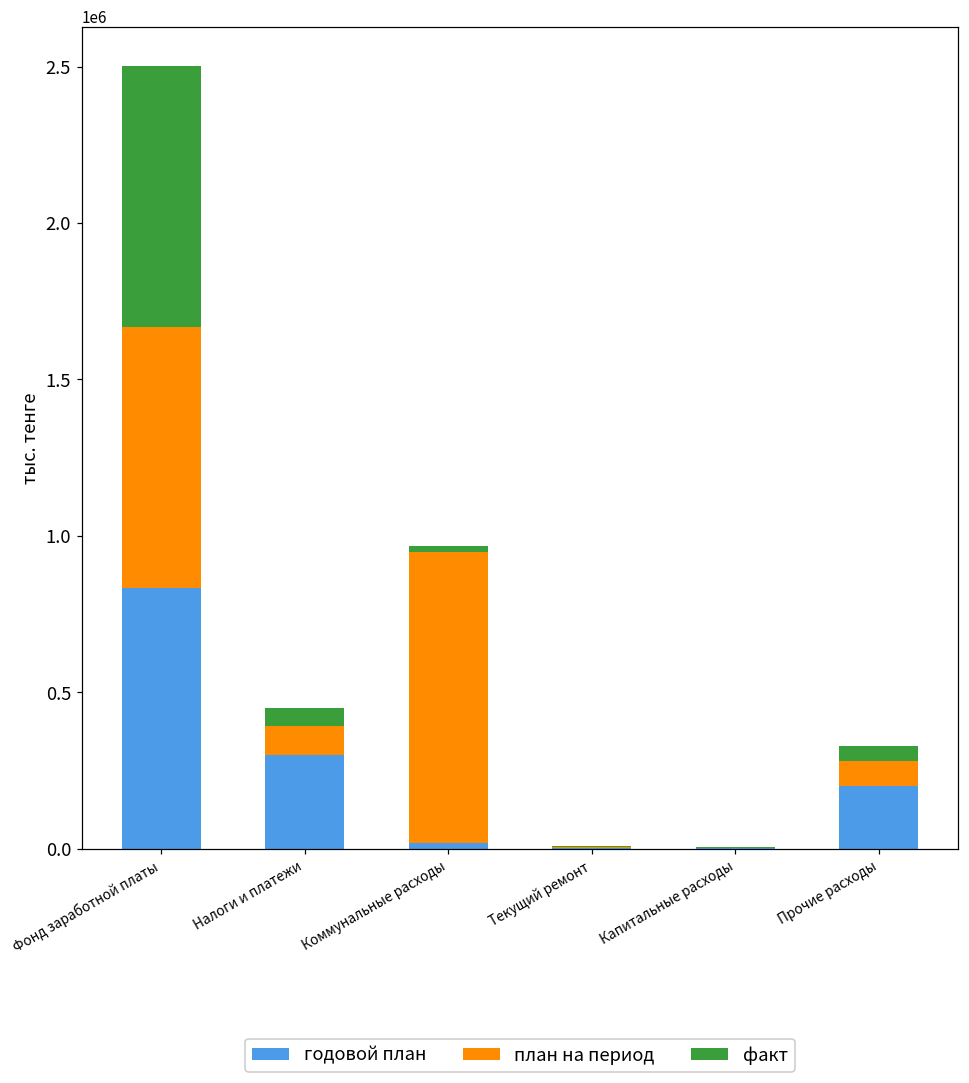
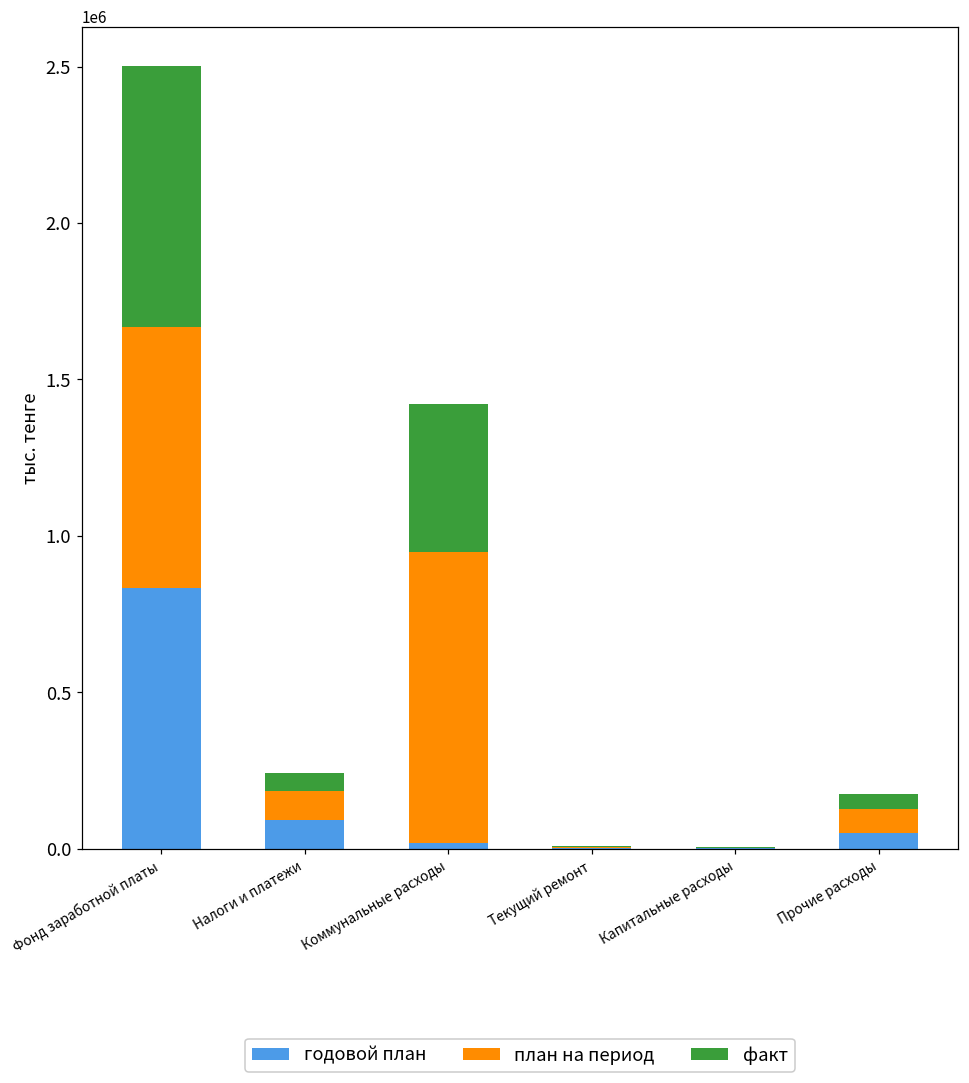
годовой план, Налоги и платежи: 300000 -> 90000
факт, Коммунальные расходы: 20000 -> 470000
годовой план, Прочие расходы: 200000 -> 50000
